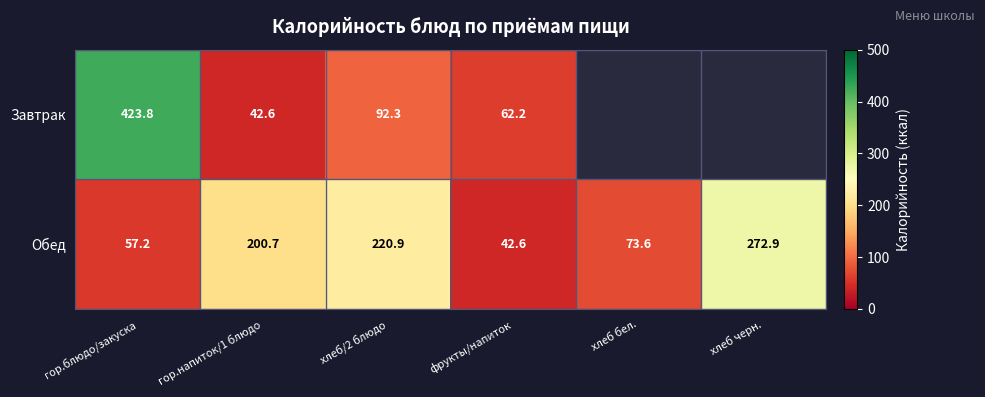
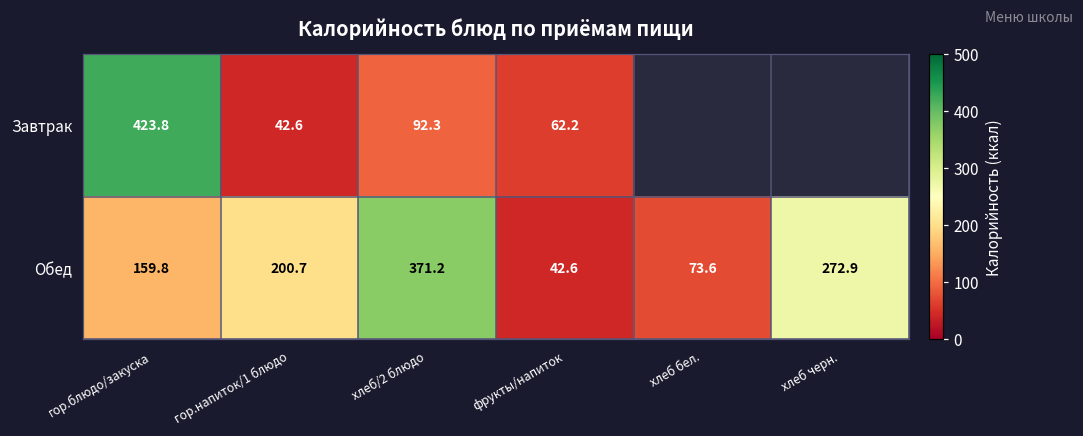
Обед, гор.блюдо/закуска: 57.2 -> 159.8
Обед, хлеб/2 блюдо: 220.9 -> 371.2
